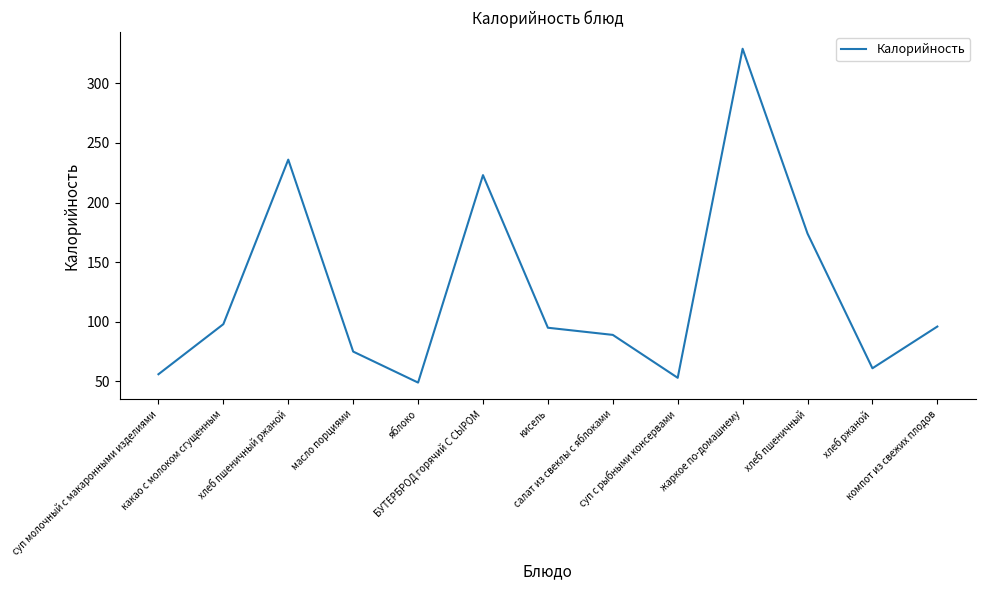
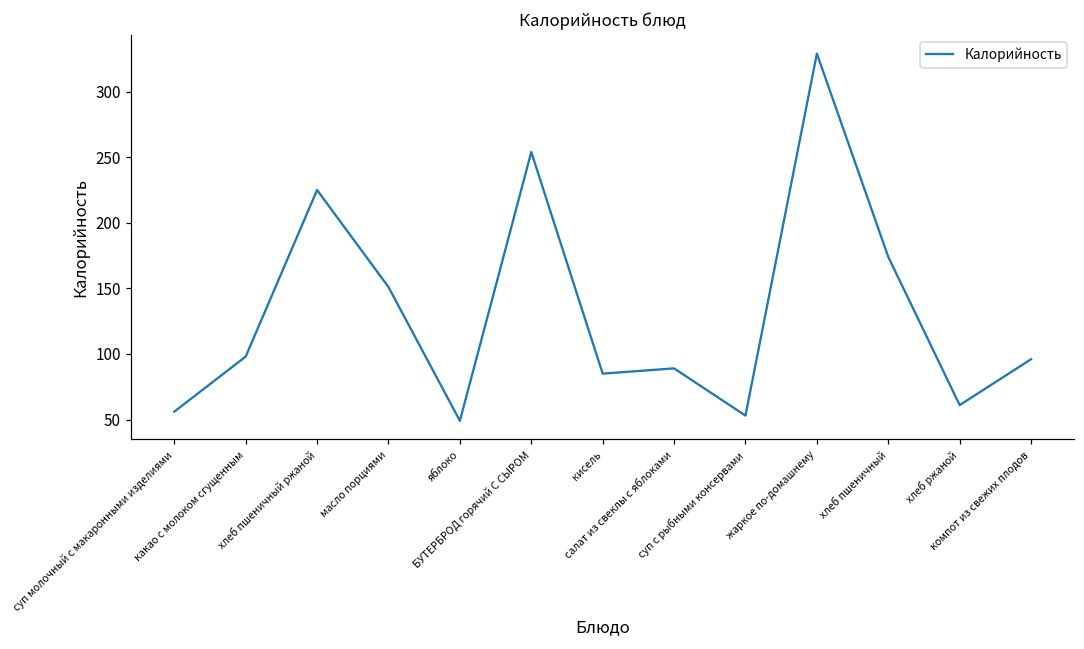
хлеб пшеничный ржаной: 236 -> 225
масло порциями: 75 -> 151
БУТЕРБРОД горячий С СЫРОМ: 223 -> 254
кисель: 95 -> 85
